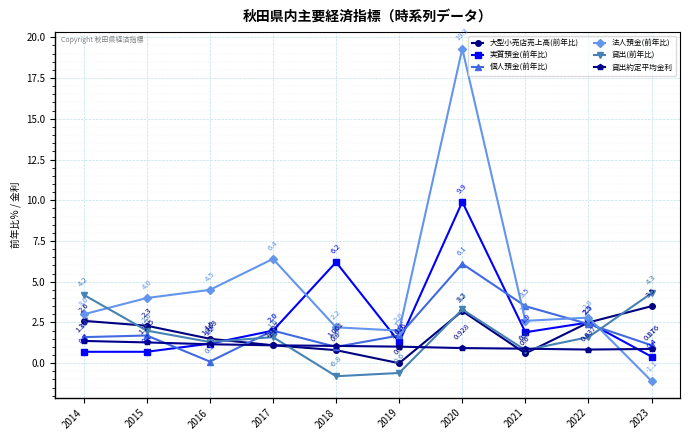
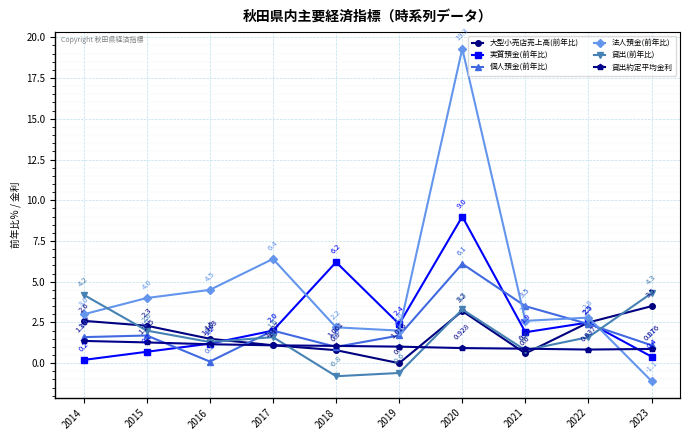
実質預金(前年比), 2014: 0.7 -> 0.2
実質預金(前年比), 2019: 1.3 -> 2.4
実質預金(前年比), 2020: 9.9 -> 9.0
